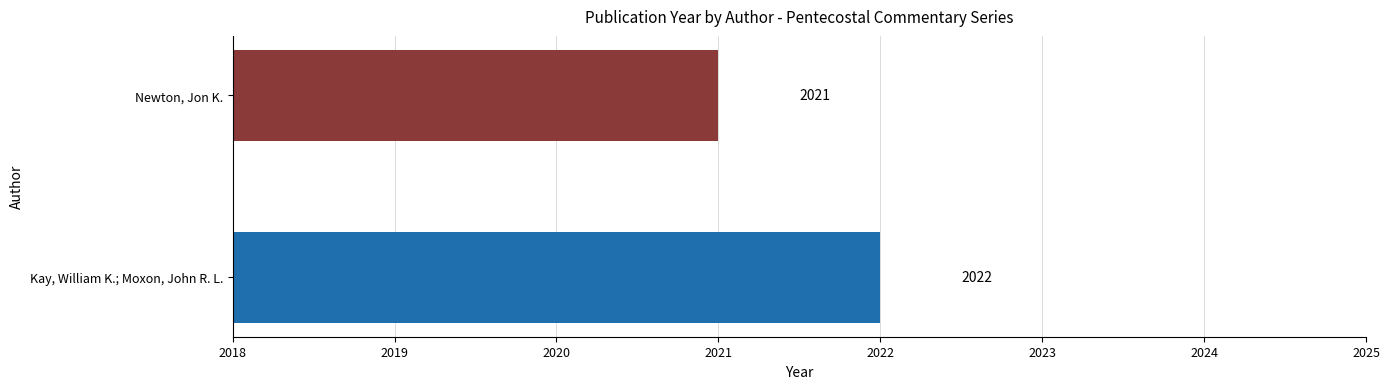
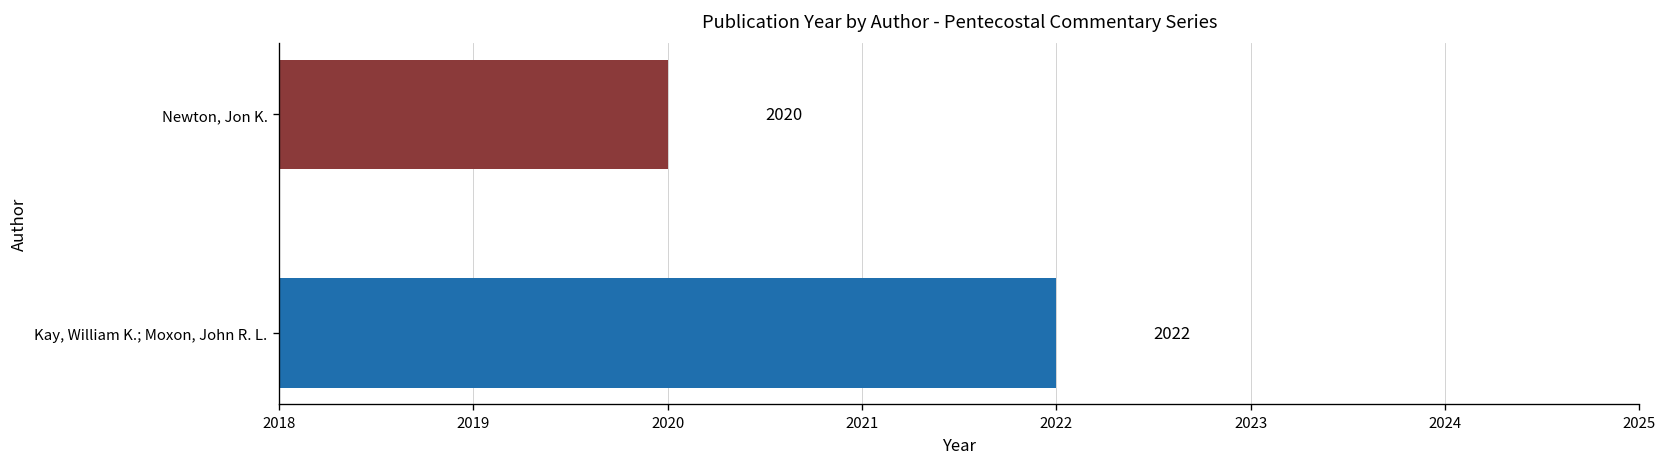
Newton, Jon K.: 2021 -> 2020
